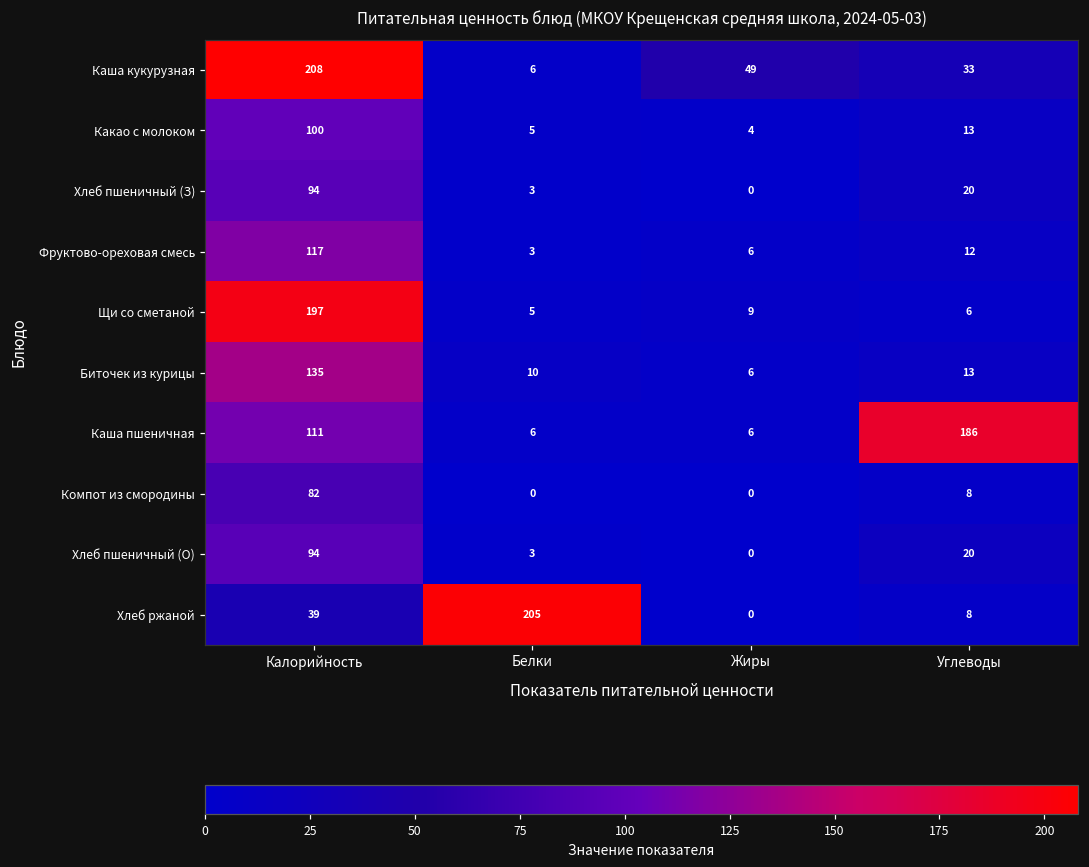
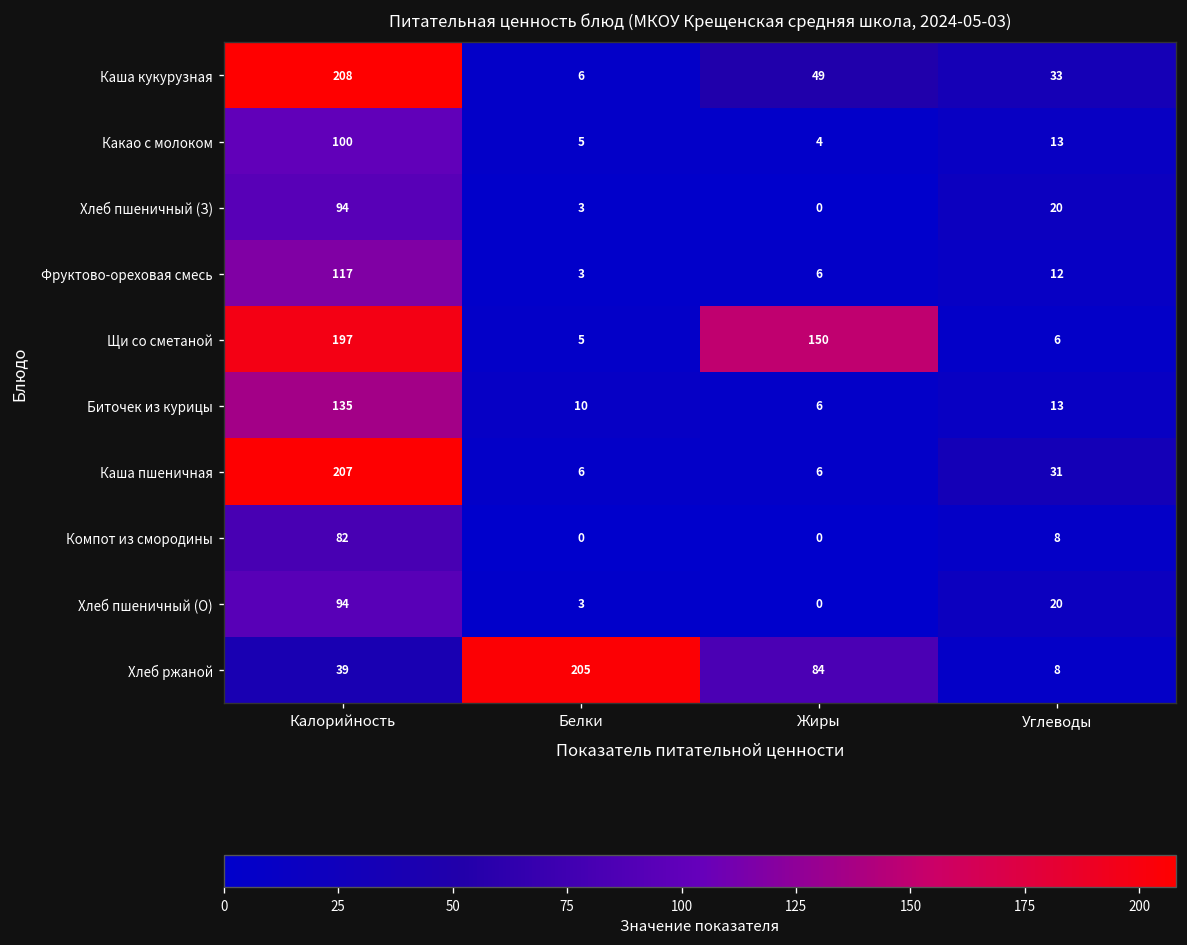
Щи со сметаной, Жиры: 9 -> 150
Каша пшеничная, Калорийность: 111 -> 207
Каша пшеничная, Углеводы: 186 -> 31
Хлеб ржаной, Жиры: 0 -> 84
